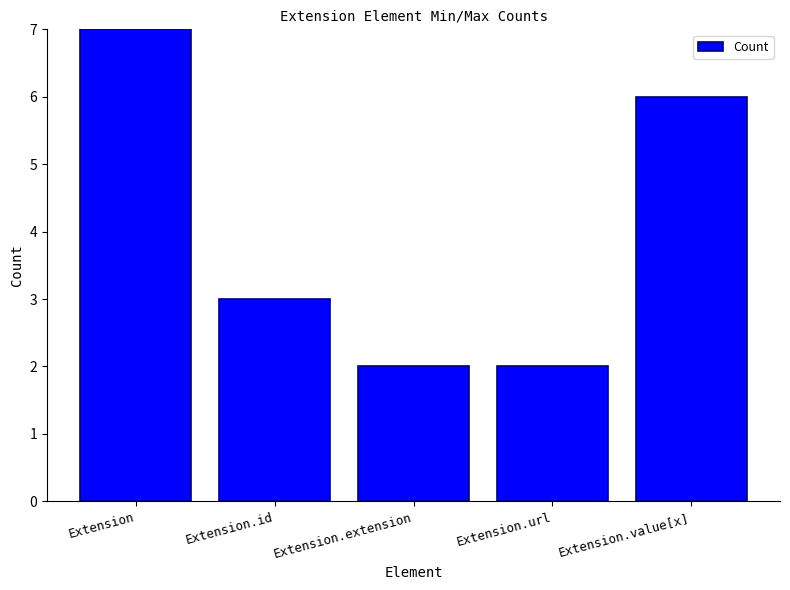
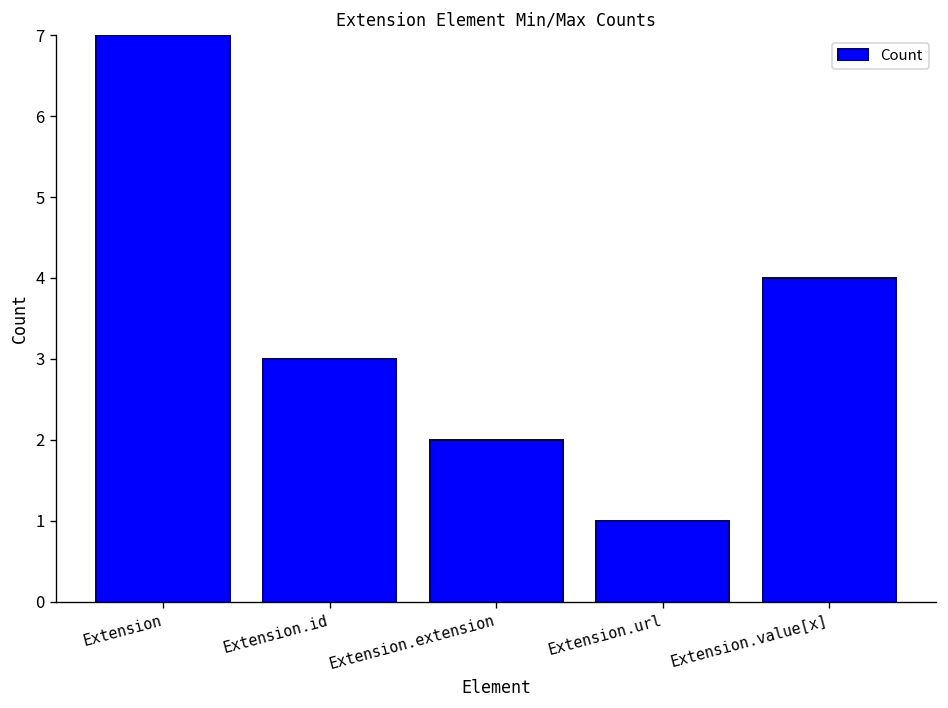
Extension.url: 2 -> 1
Extension.value[x]: 6 -> 4
